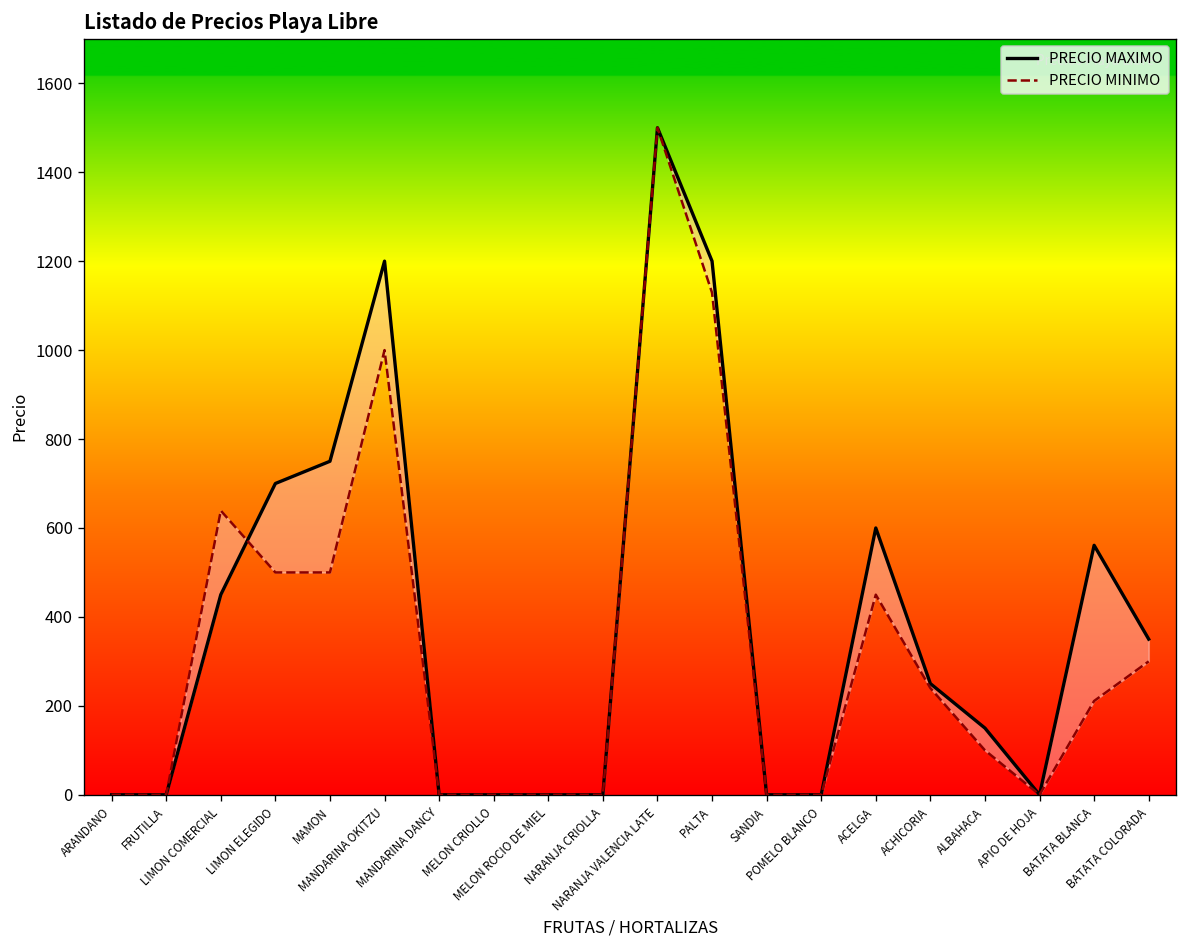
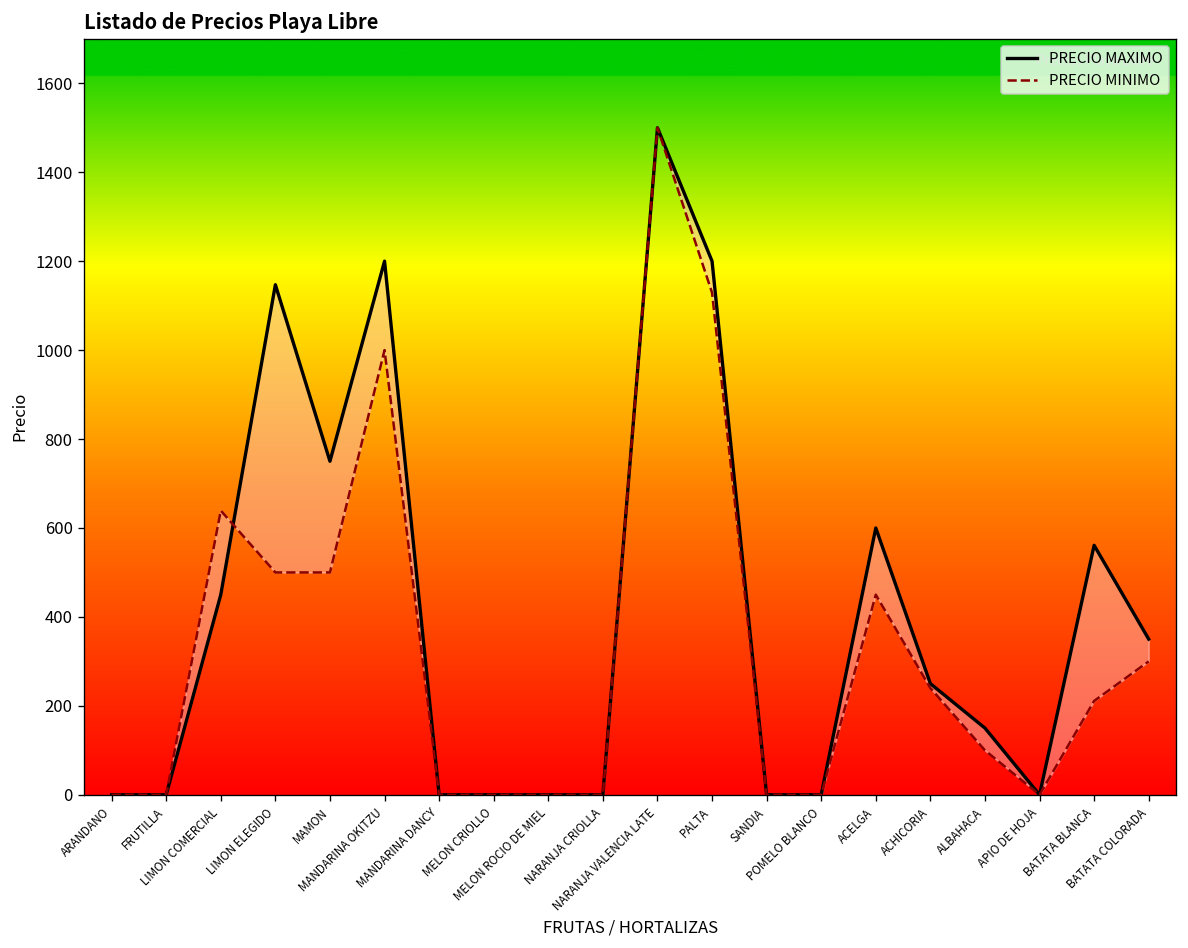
PRECIO MAXIMO, LIMON ELEGIDO: 700 -> 1150
